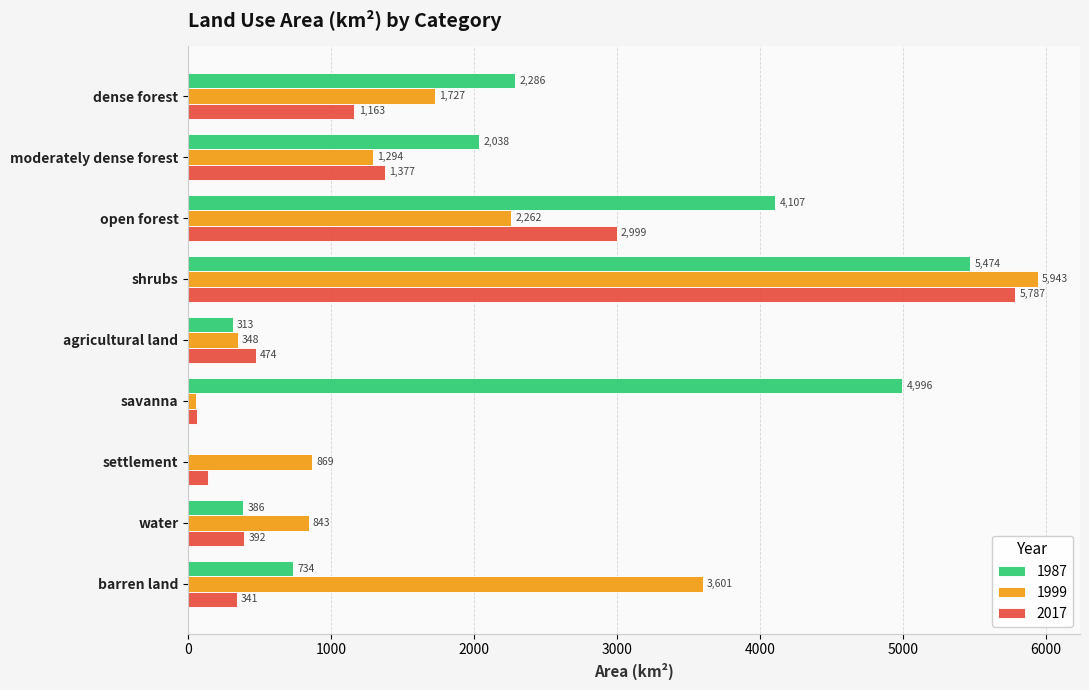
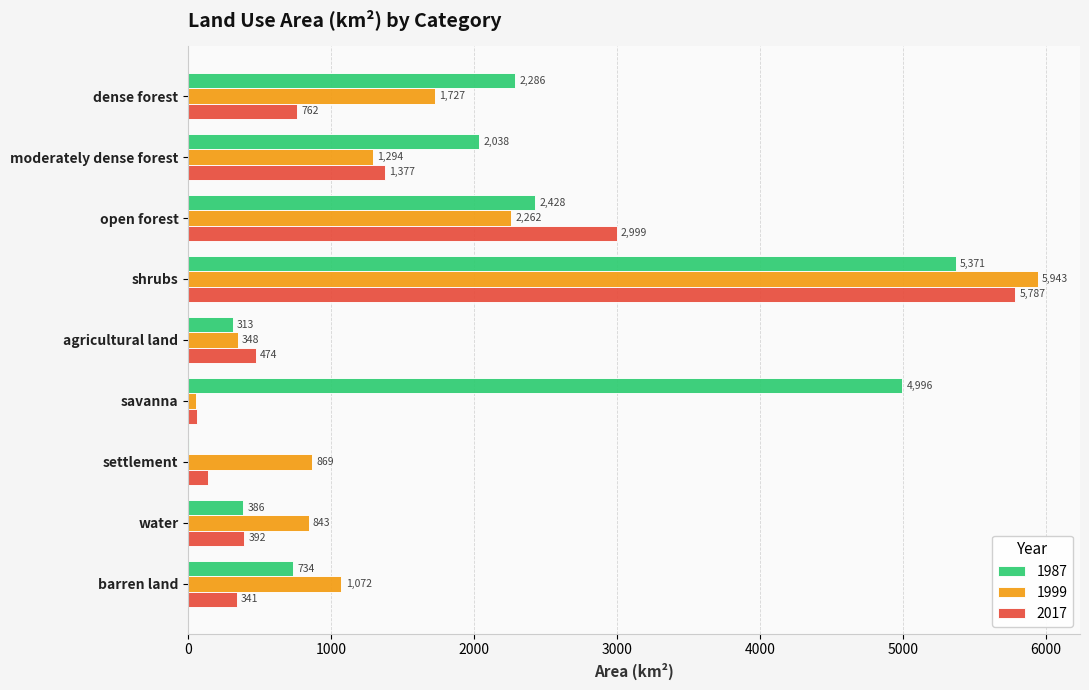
2017, dense forest: 1,163 -> 762
1987, open forest: 4,107 -> 2,428
1987, shrubs: 5,474 -> 5,371
1999, barren land: 3,601 -> 1,072
